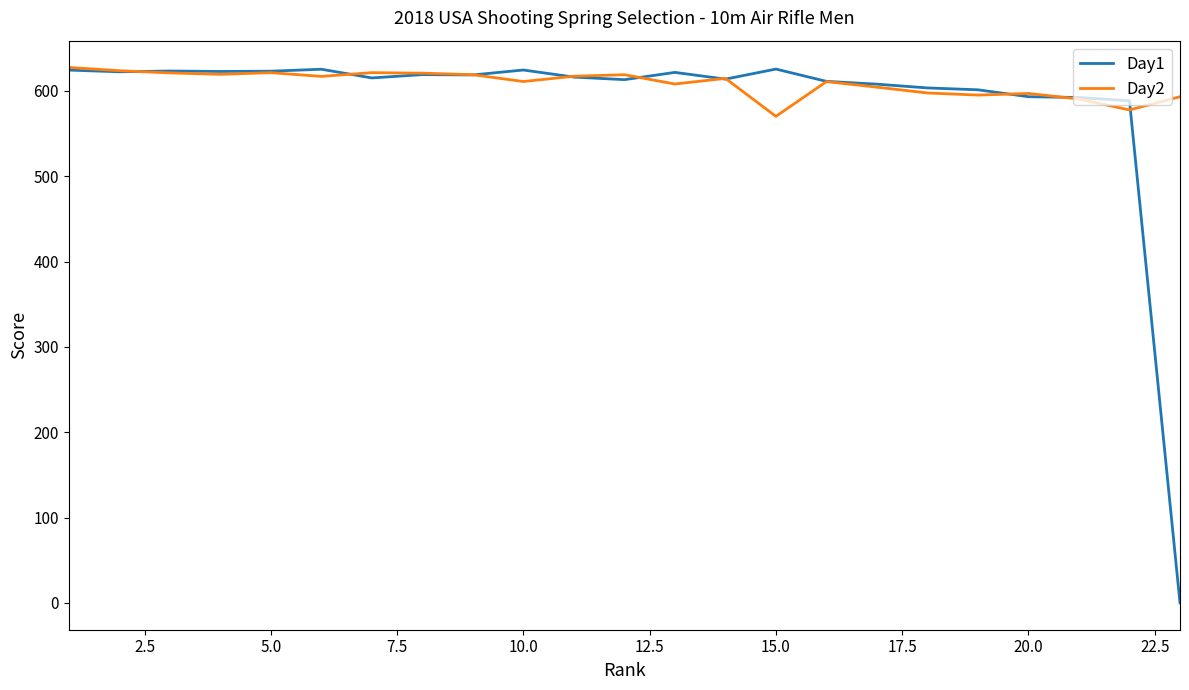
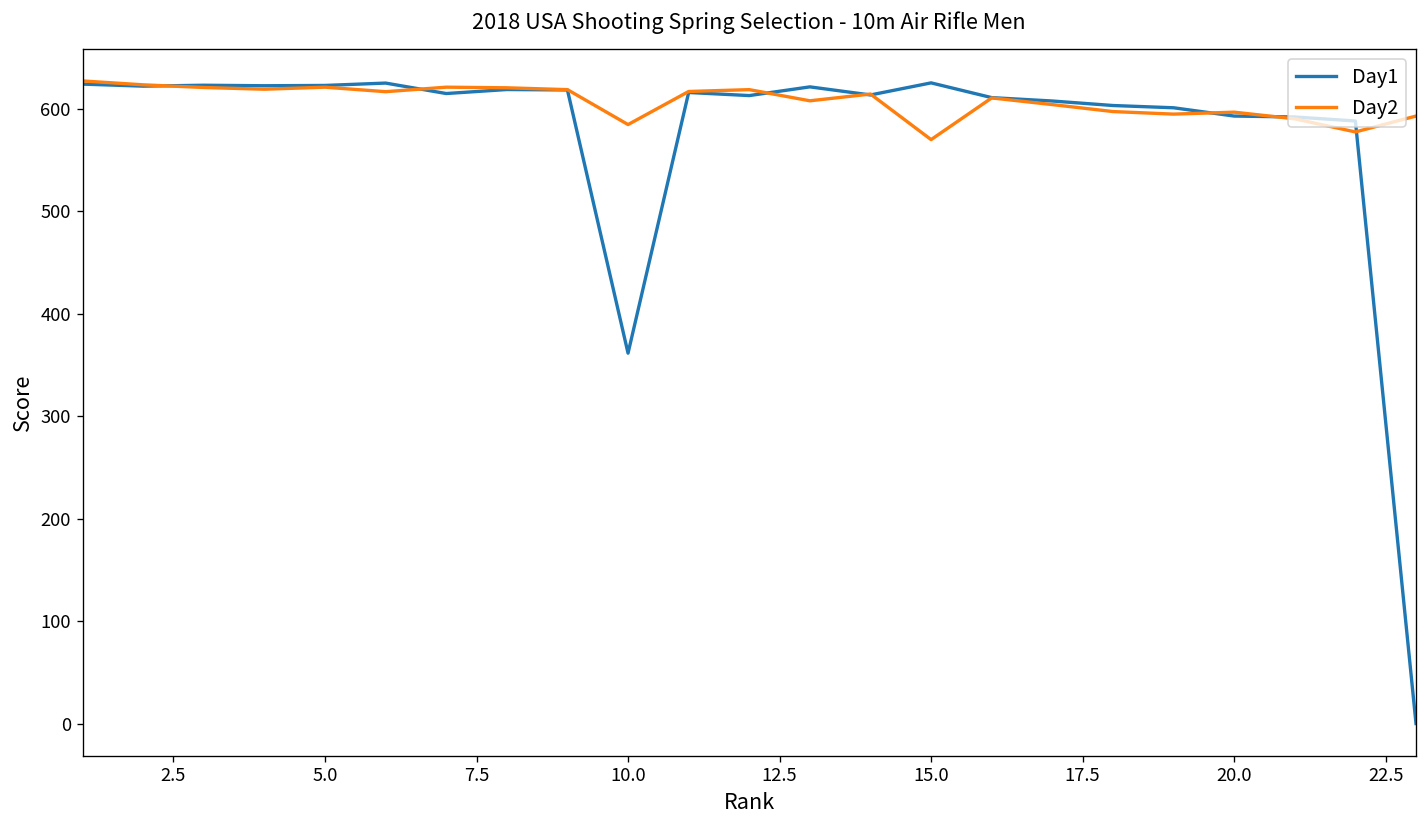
Day1, 10.0: 620 -> 360
Day2, 10.0: 610 -> 580
